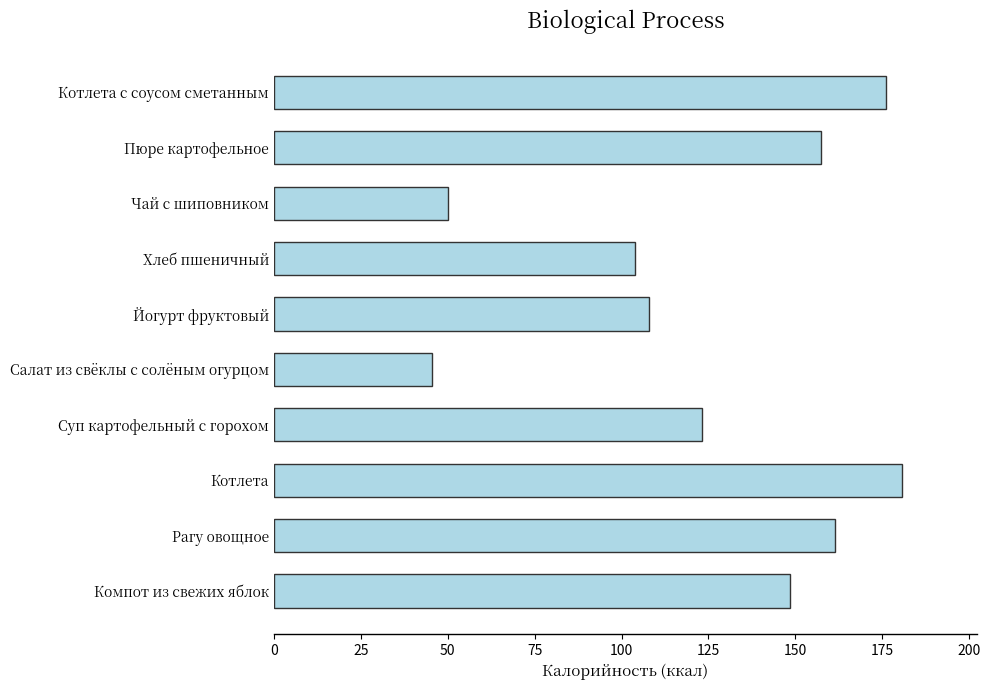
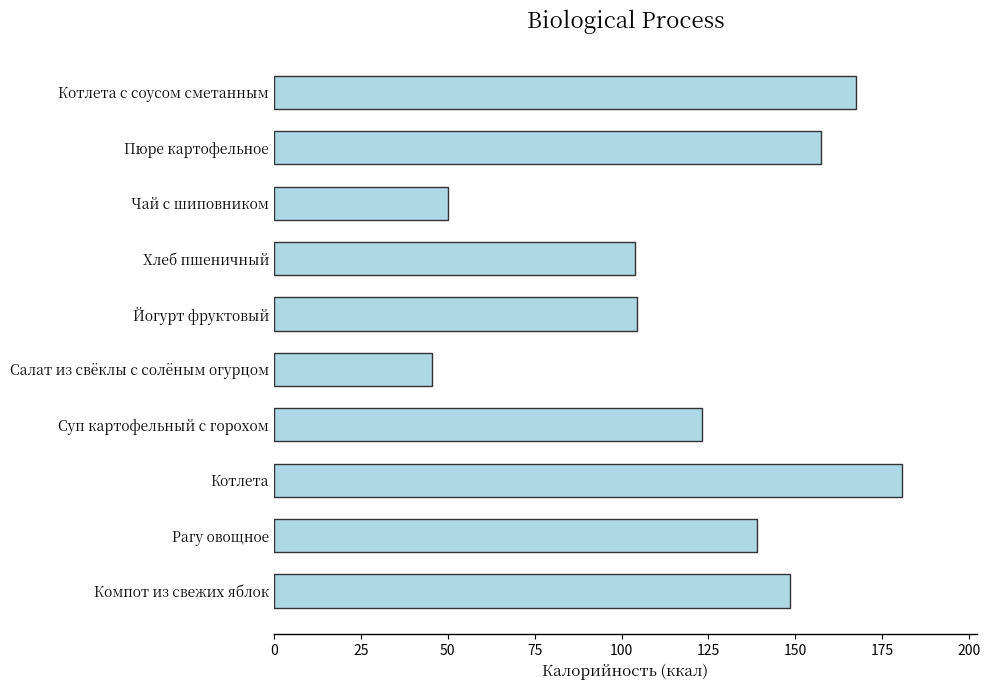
Котлета с соусом сметанным: 176 -> 167
Йогурт фруктовый: 108 -> 104
Рагу овощное: 161 -> 139
